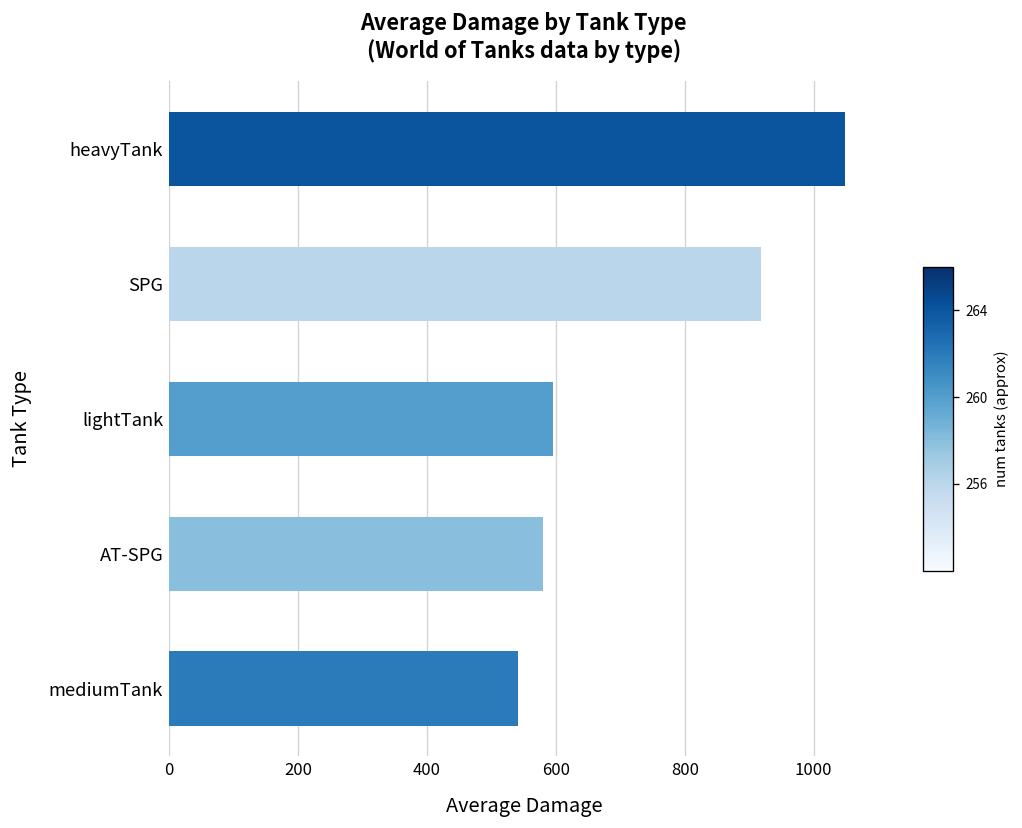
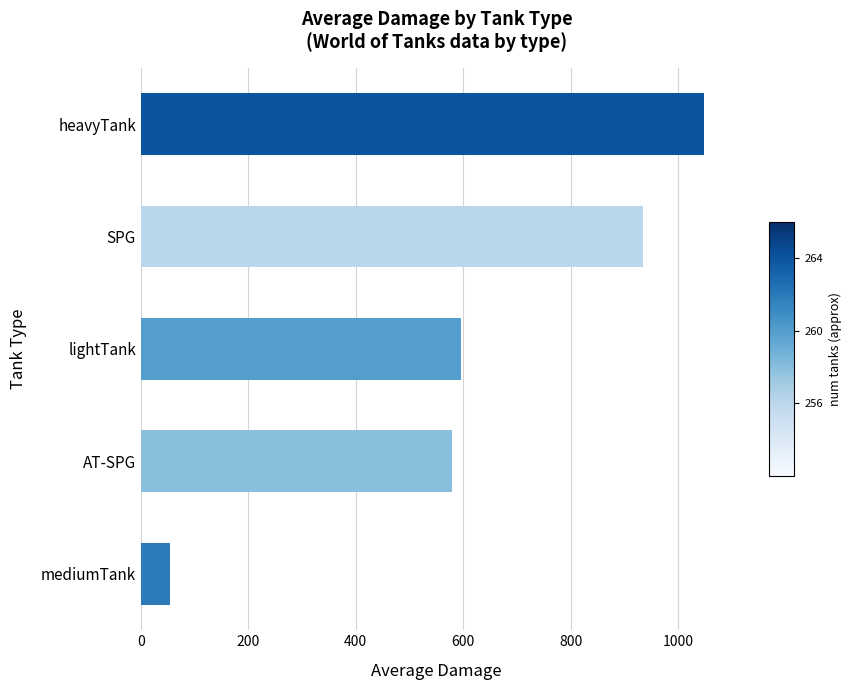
SPG: 920 -> 930
mediumTank: 540 -> 50
